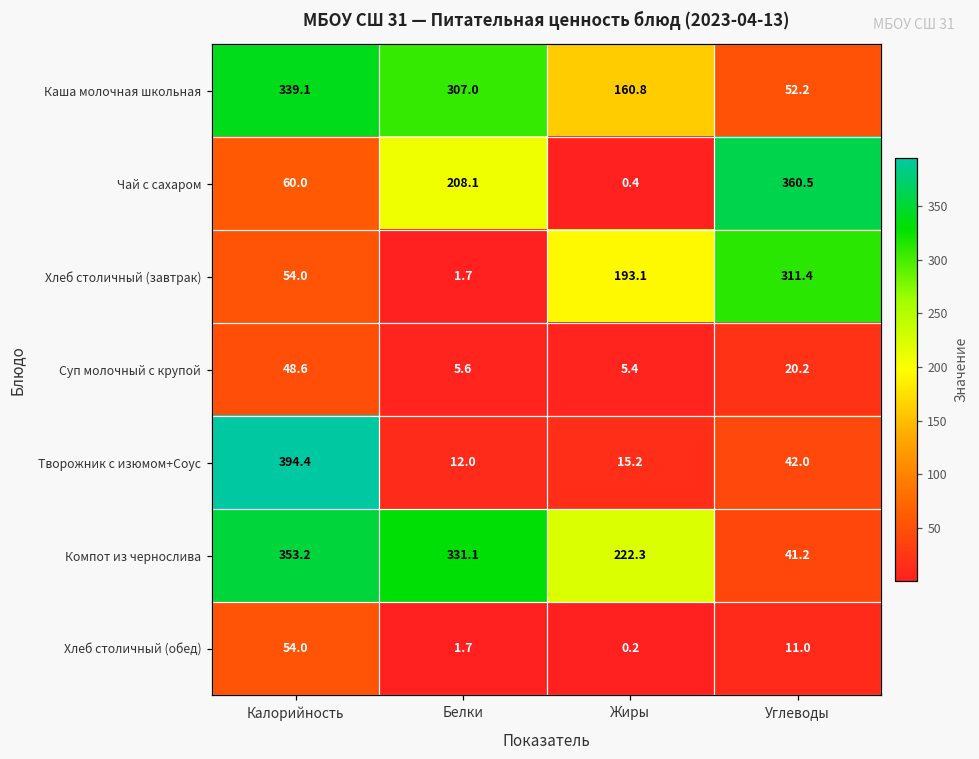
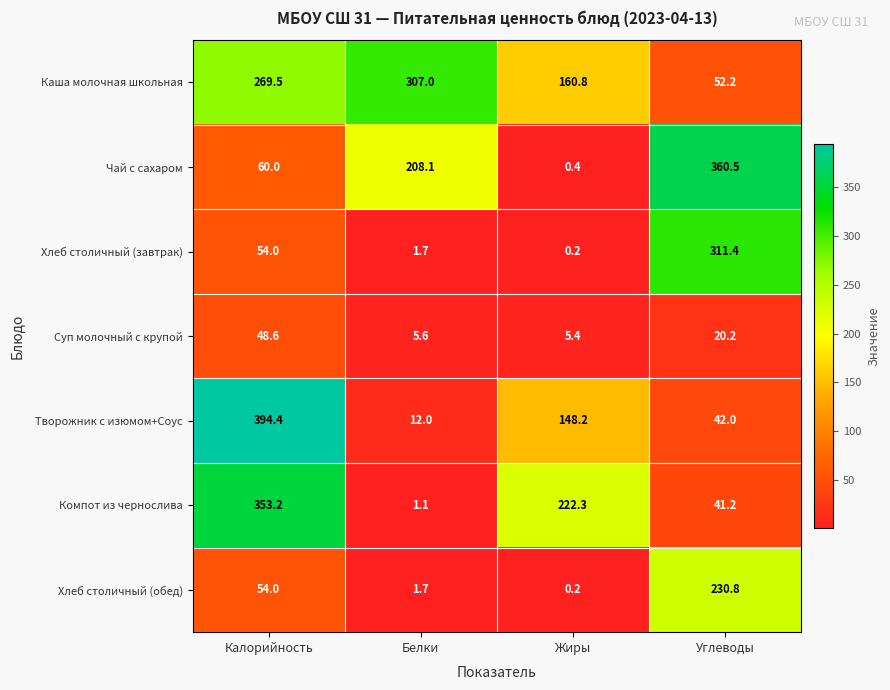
Каша молочная школьная, Калорийность: 339.1 -> 269.5
Хлеб столичный (завтрак), Жиры: 193.1 -> 0.2
Творожник с изюмом+Соус, Жиры: 15.2 -> 148.2
Компот из чернослива, Белки: 331.1 -> 1.1
Хлеб столичный (обед), Углеводы: 11.0 -> 230.8
